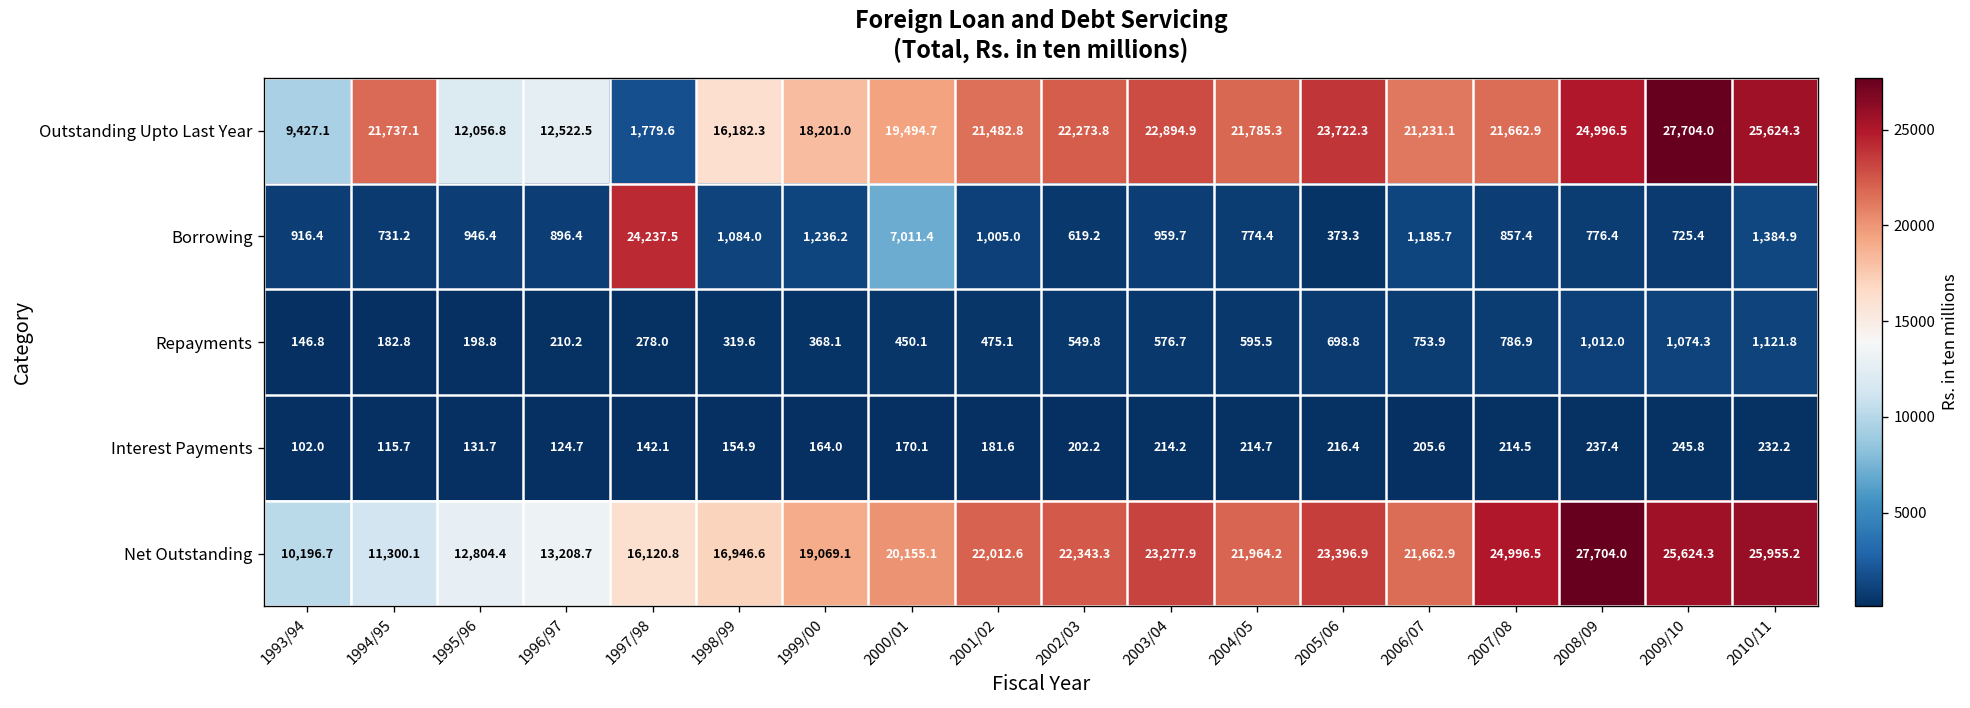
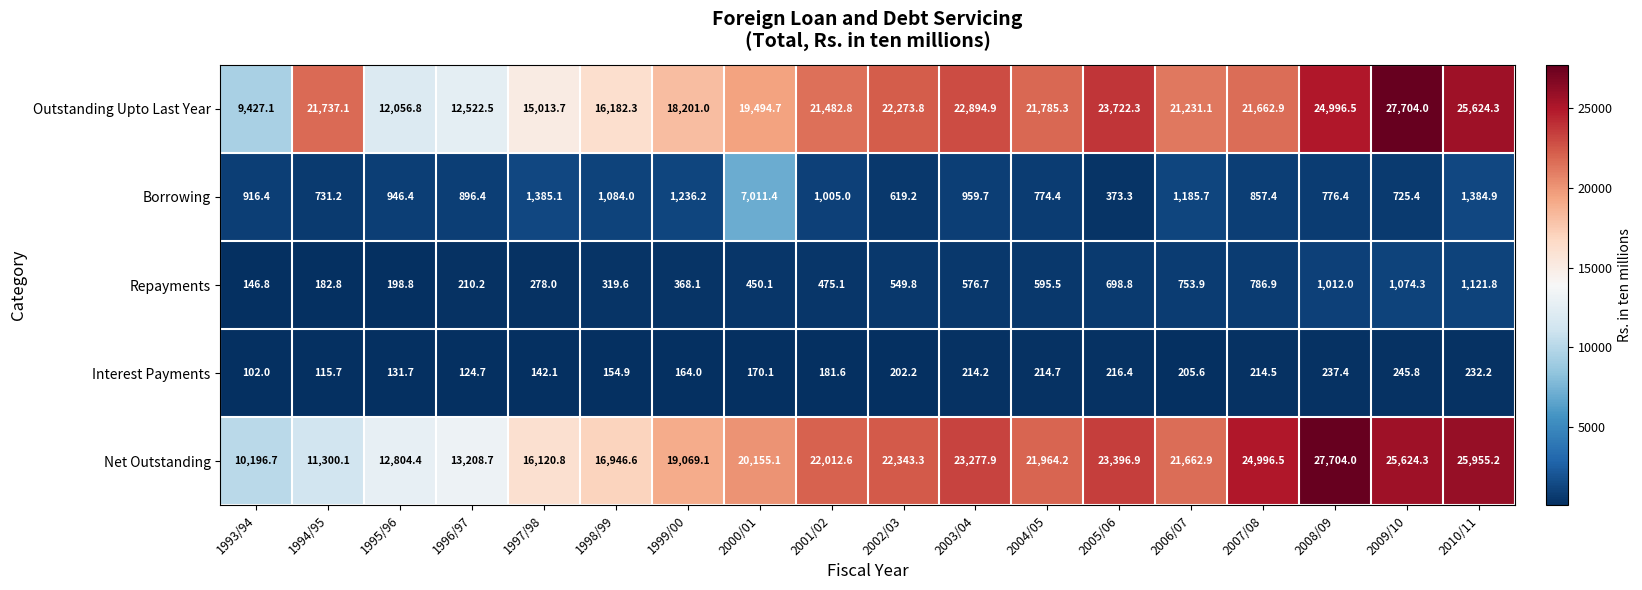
Outstanding Upto Last Year, 1997/98: 1,779.6 -> 15,013.7
Borrowing, 1997/98: 24,237.5 -> 1,385.1
